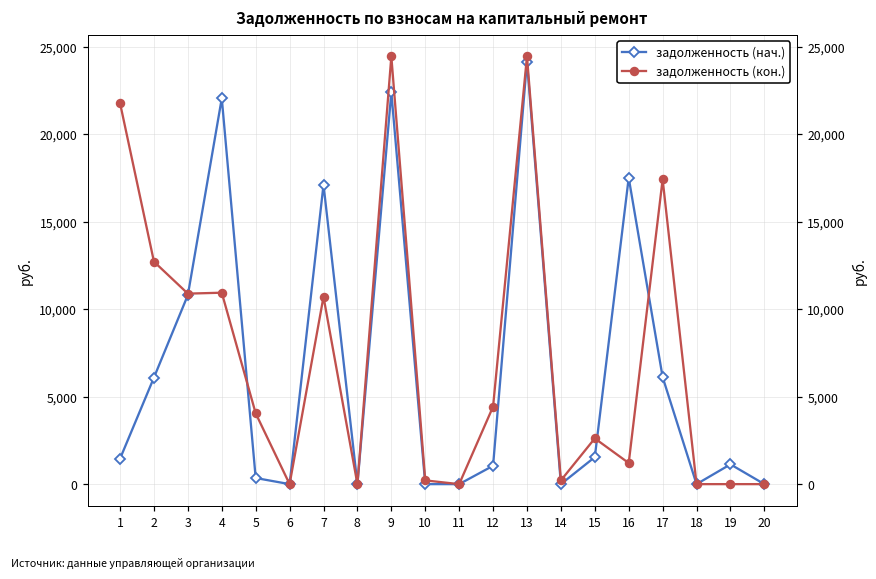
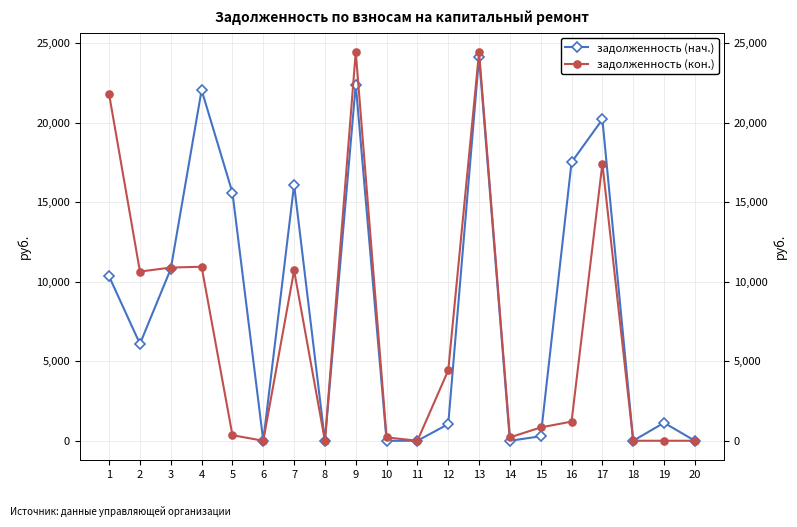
задолженность (нач.), 1: 1,500 -> 10,300
задолженность (кон.), 2: 12,700 -> 10,600
задолженность (нач.), 5: 400 -> 15,600
задолженность (кон.), 5: 4,000 -> 400
задолженность (нач.), 7: 17,100 -> 16,100
задолженность (нач.), 15: 1,500 -> 300
задолженность (кон.), 15: 2,600 -> 800
задолженность (нач.), 17: 6,100 -> 20,200
